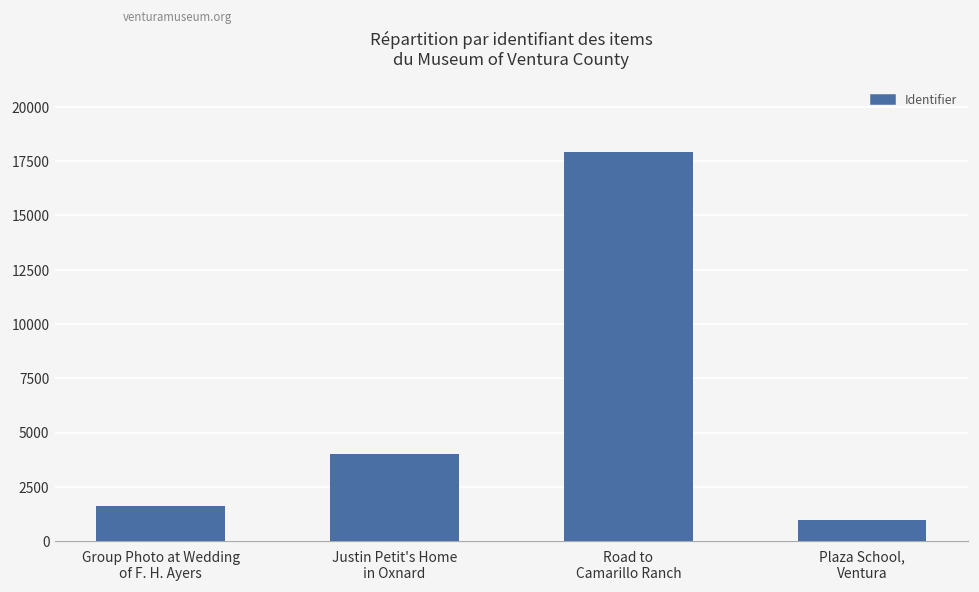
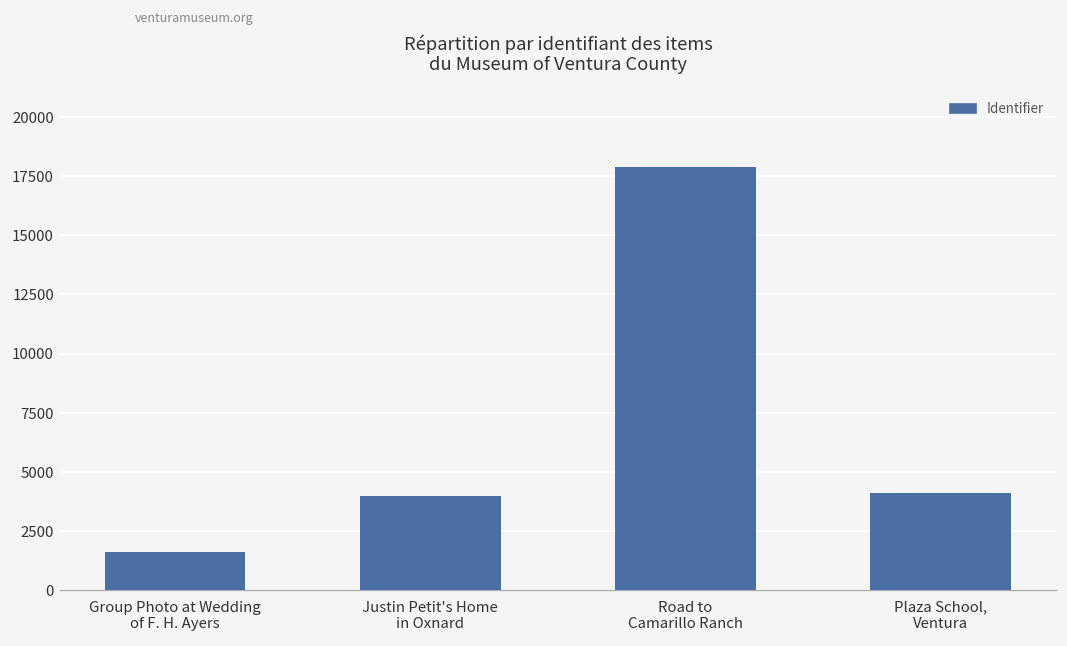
Plaza School, Ventura: 1000 -> 4100
